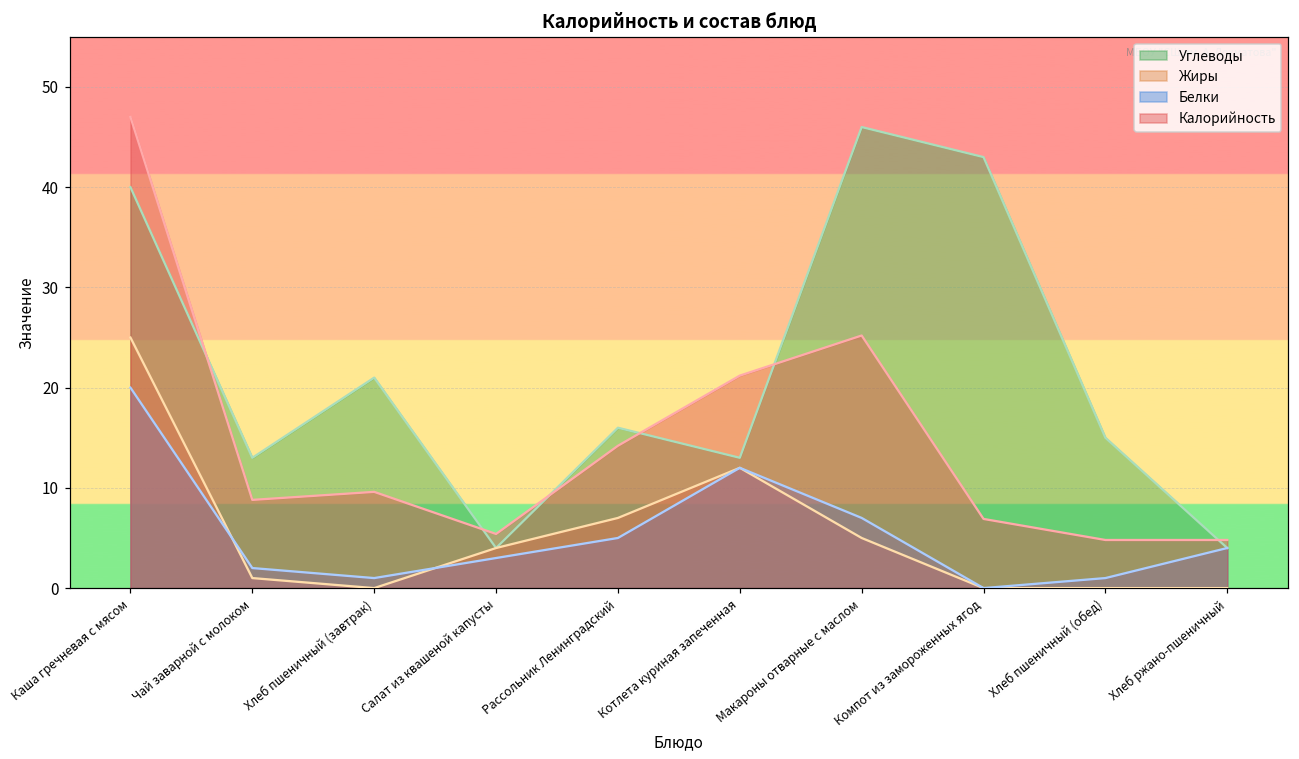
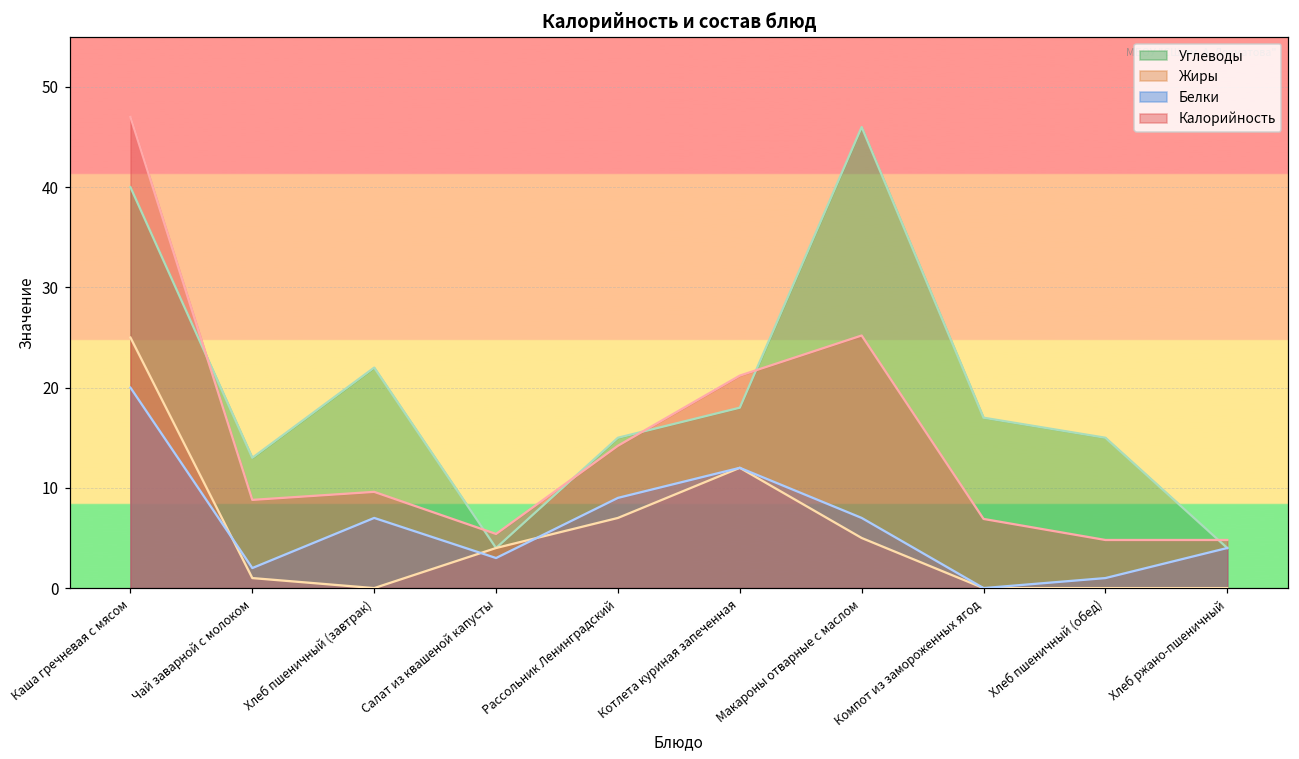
Углеводы, Хлеб пшеничный (завтрак): 21 -> 22
Белки, Хлеб пшеничный (завтрак): 1 -> 7
Углеводы, Рассольник Ленинградский: 16 -> 15
Белки, Рассольник Ленинградский: 5 -> 9
Углеводы, Котлета куриная запеченная: 13 -> 18
Углеводы, Компот из замороженных ягод: 43 -> 17
